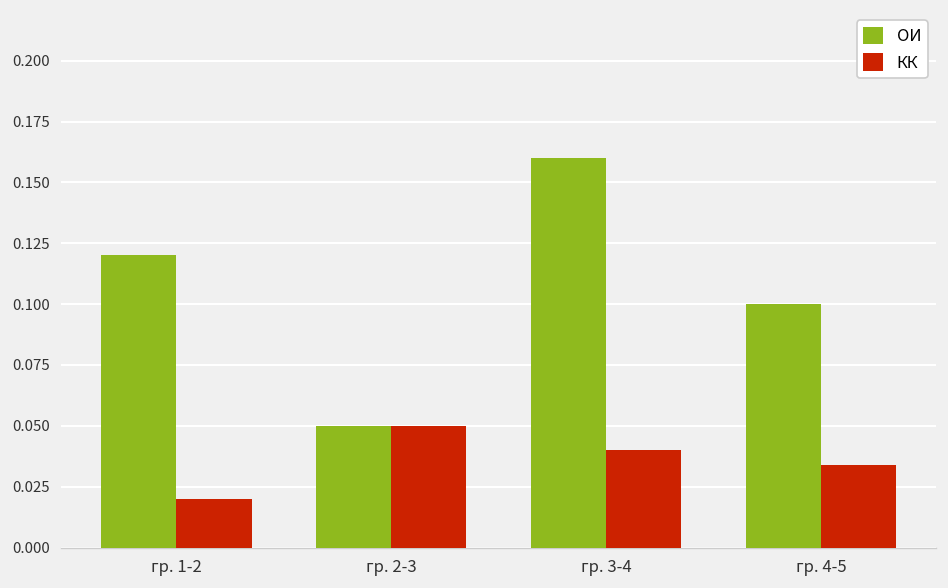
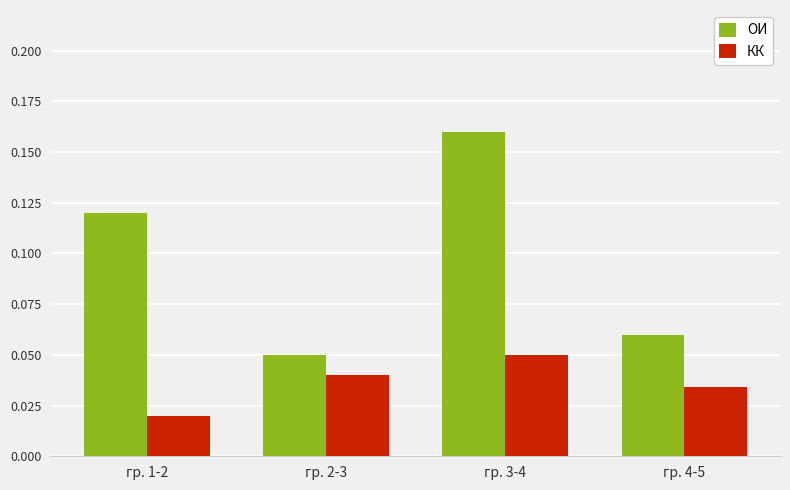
КК, гр. 2-3: 0.05 -> 0.04
КК, гр. 3-4: 0.04 -> 0.05
ОИ, гр. 4-5: 0.10 -> 0.06
